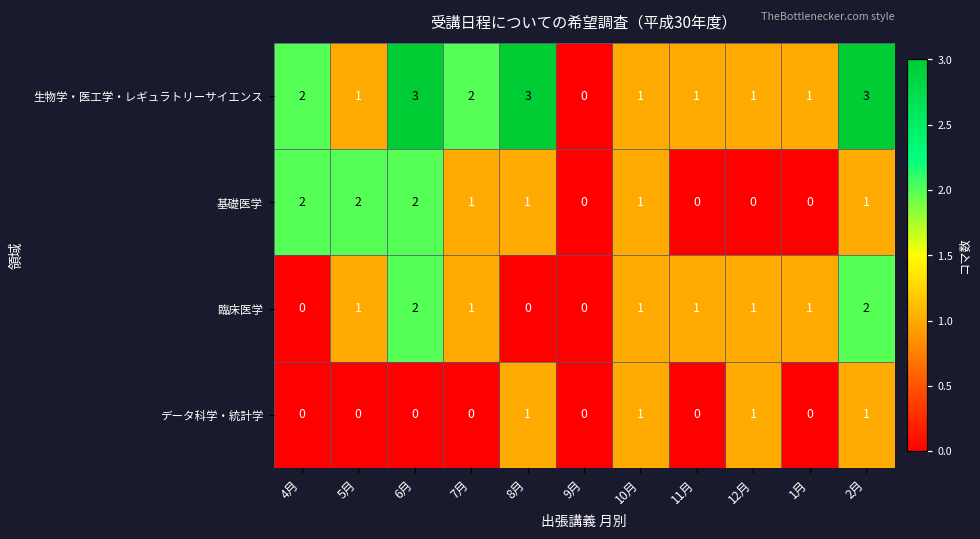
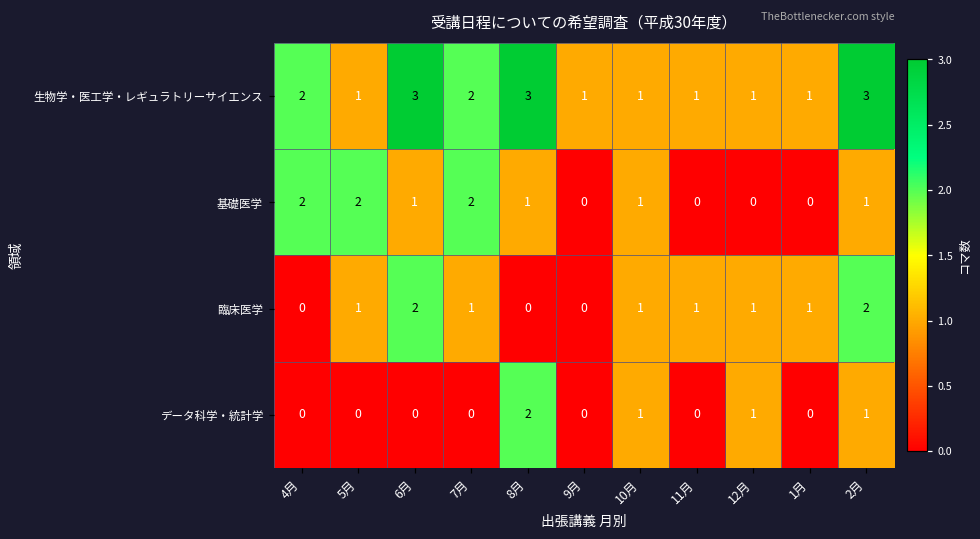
生物学・医工学・レギュラトリーサイエンス, 9月: 0 -> 1
基礎医学, 6月: 2 -> 1
基礎医学, 7月: 1 -> 2
データ科学・統計学, 8月: 1 -> 2
